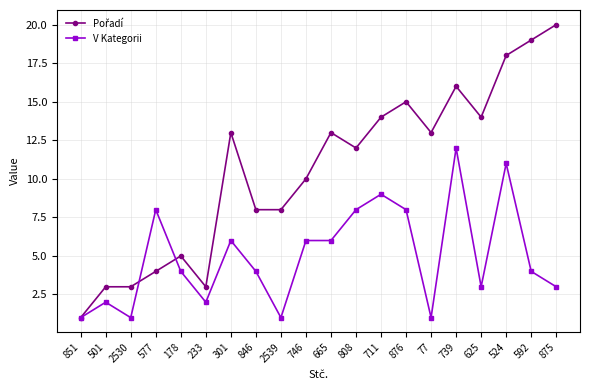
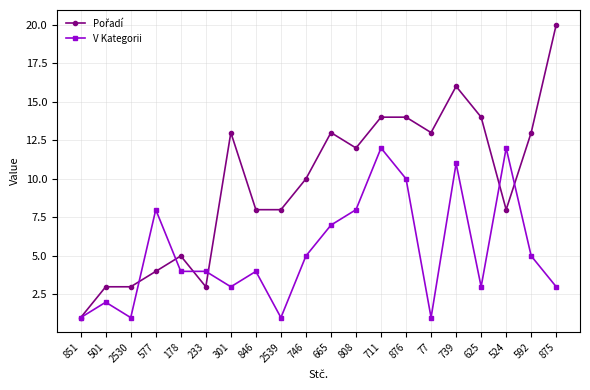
V Kategorii, 233: 2 -> 4
V Kategorii, 301: 6 -> 3
V Kategorii, 746: 6 -> 5
V Kategorii, 665: 6 -> 7
V Kategorii, 711: 9 -> 12
Pořadí, 876: 15 -> 14
V Kategorii, 876: 8 -> 10
V Kategorii, 739: 12 -> 11
Pořadí, 524: 18 -> 8
V Kategorii, 524: 11 -> 12
Pořadí, 592: 19 -> 13
V Kategorii, 592: 4 -> 5
